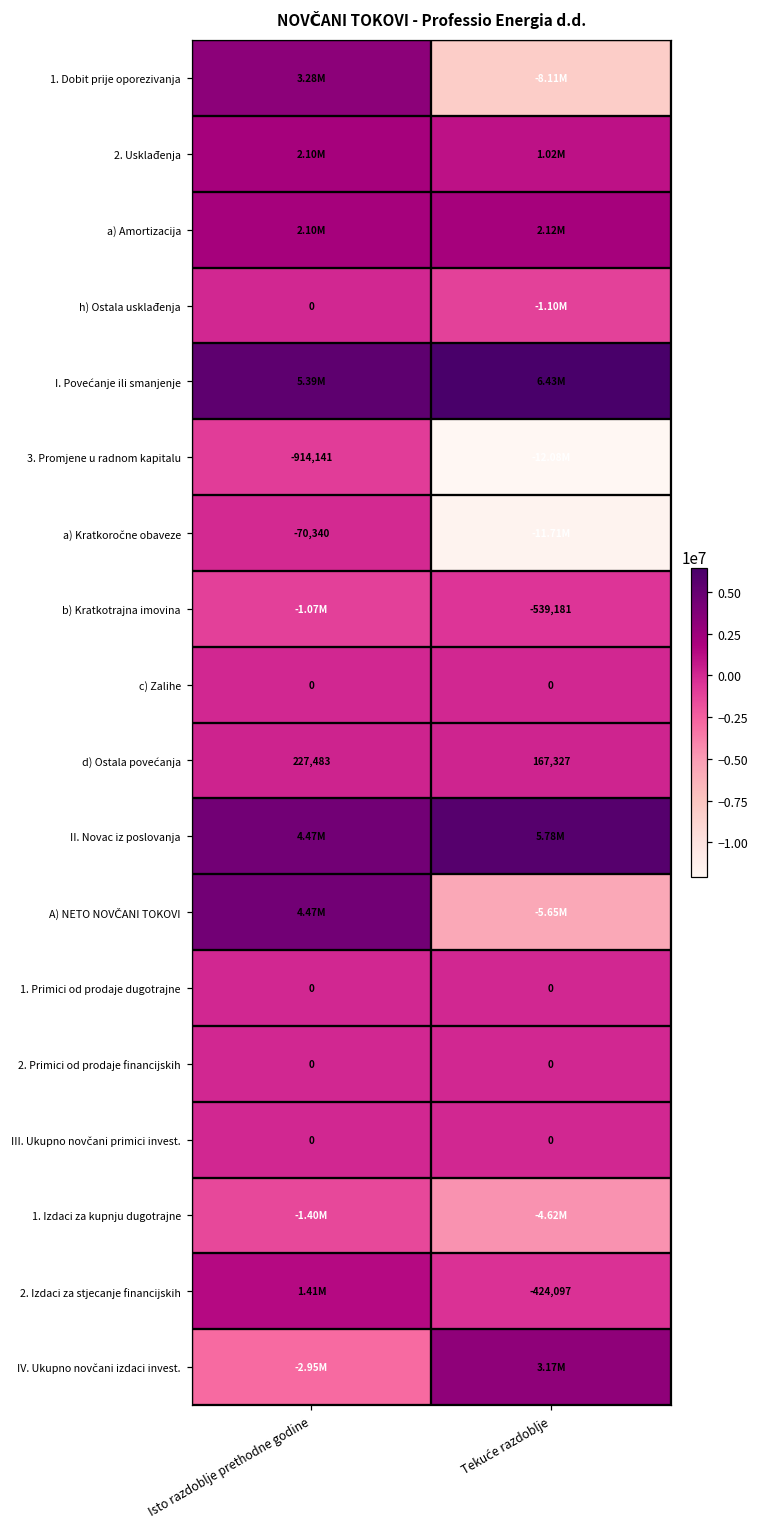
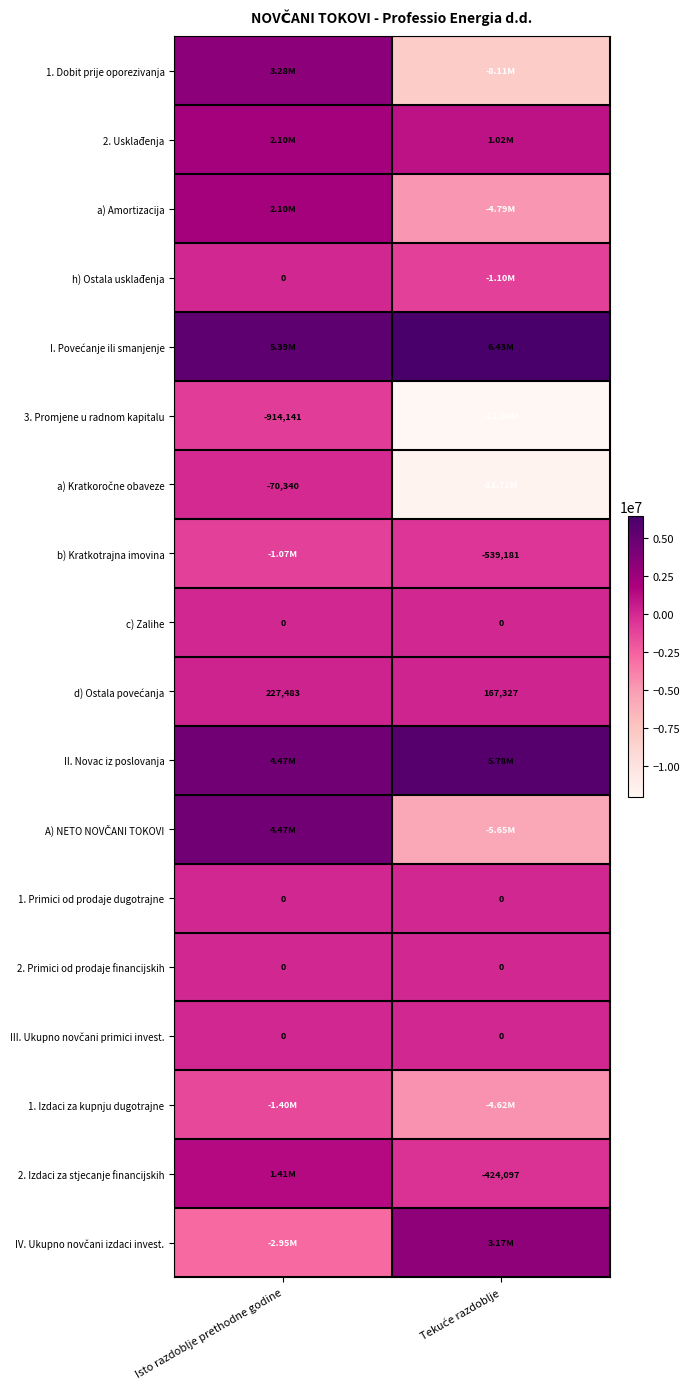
a) Amortizacija, Tekuće razdoblje: 2.12M -> -4.79M
